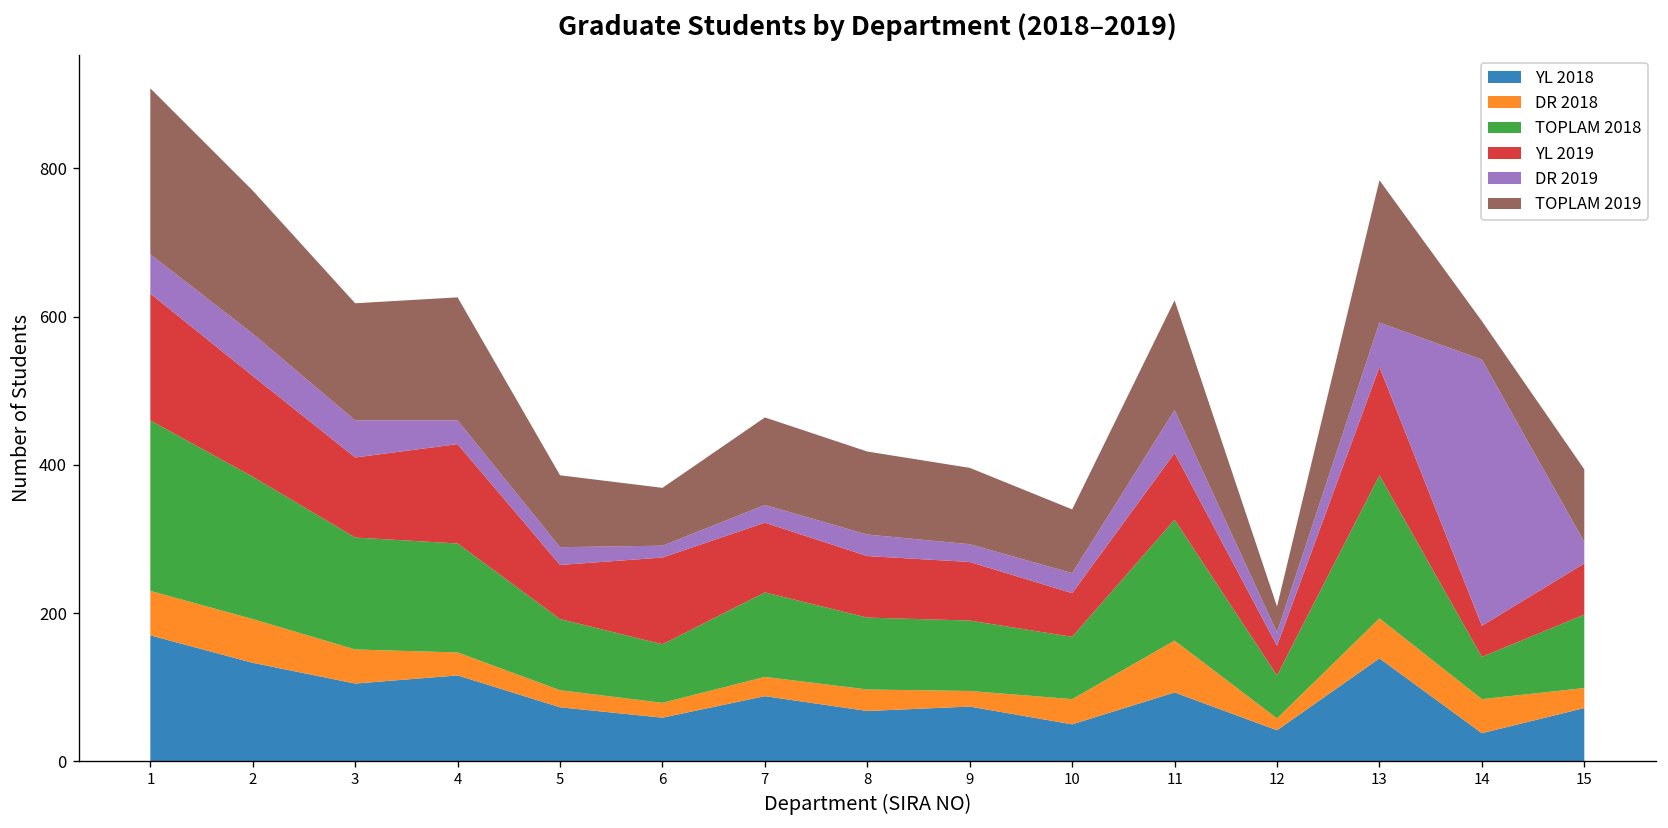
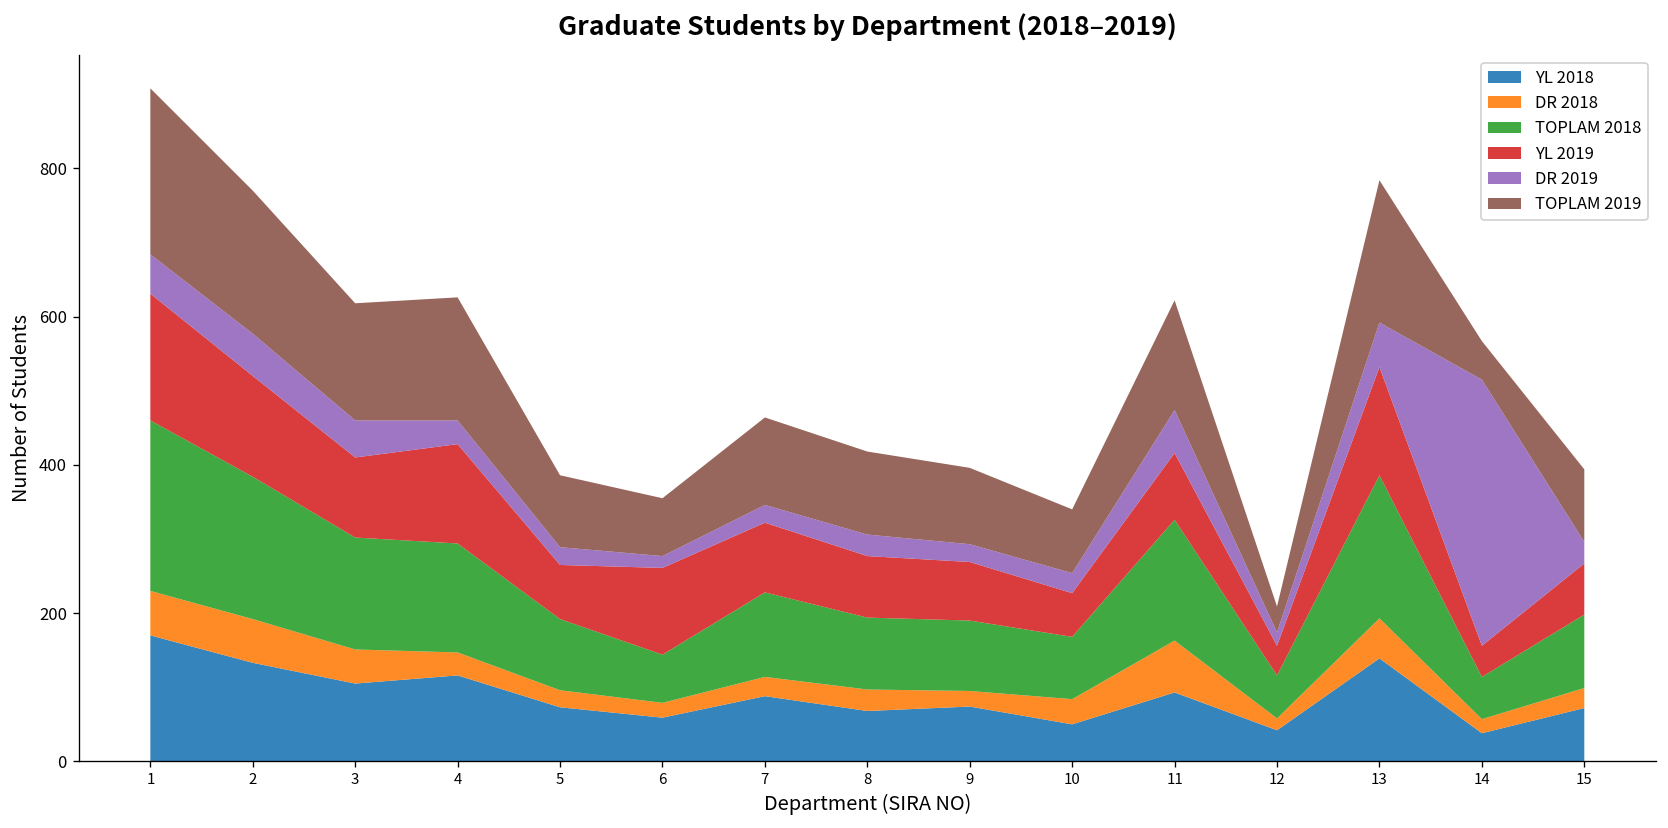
TOPLAM 2018, 6: 80 -> 70
DR 2018, 14: 50 -> 20
